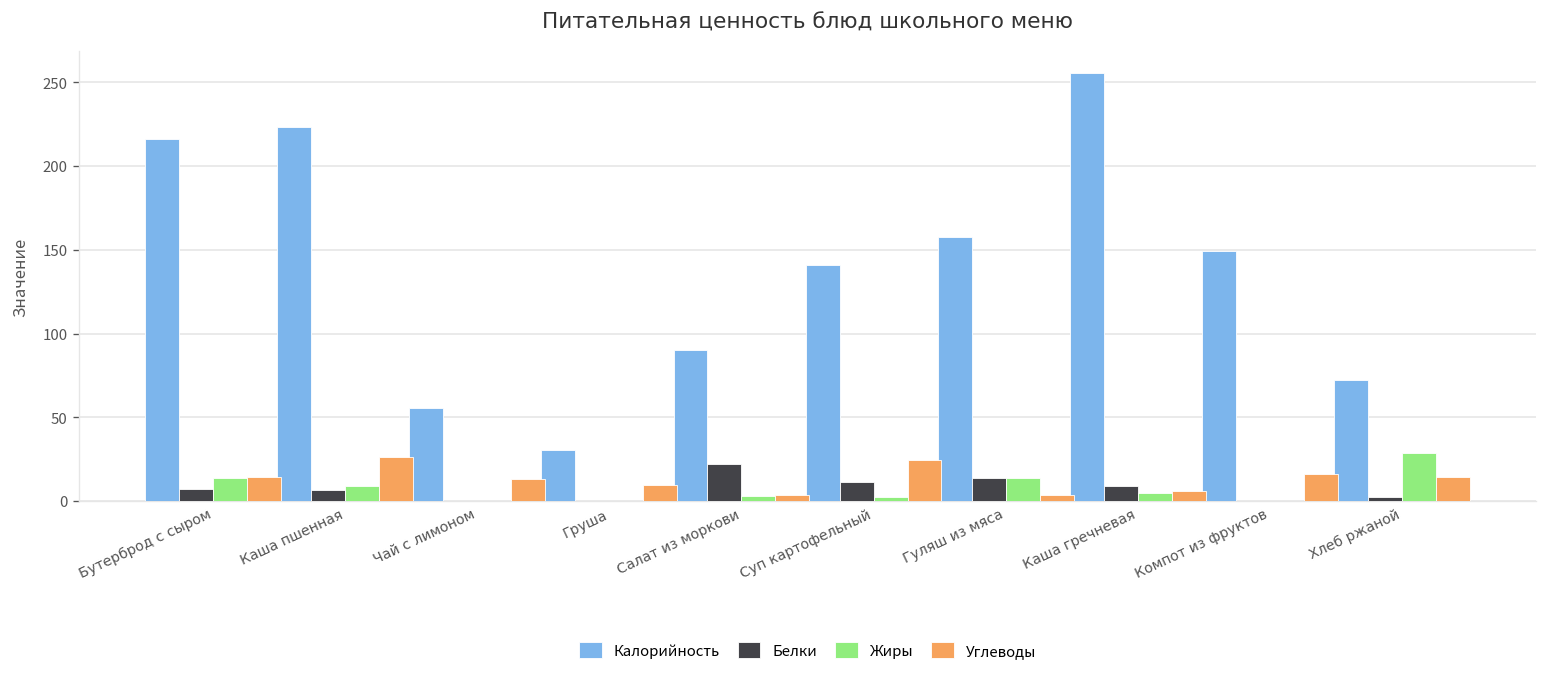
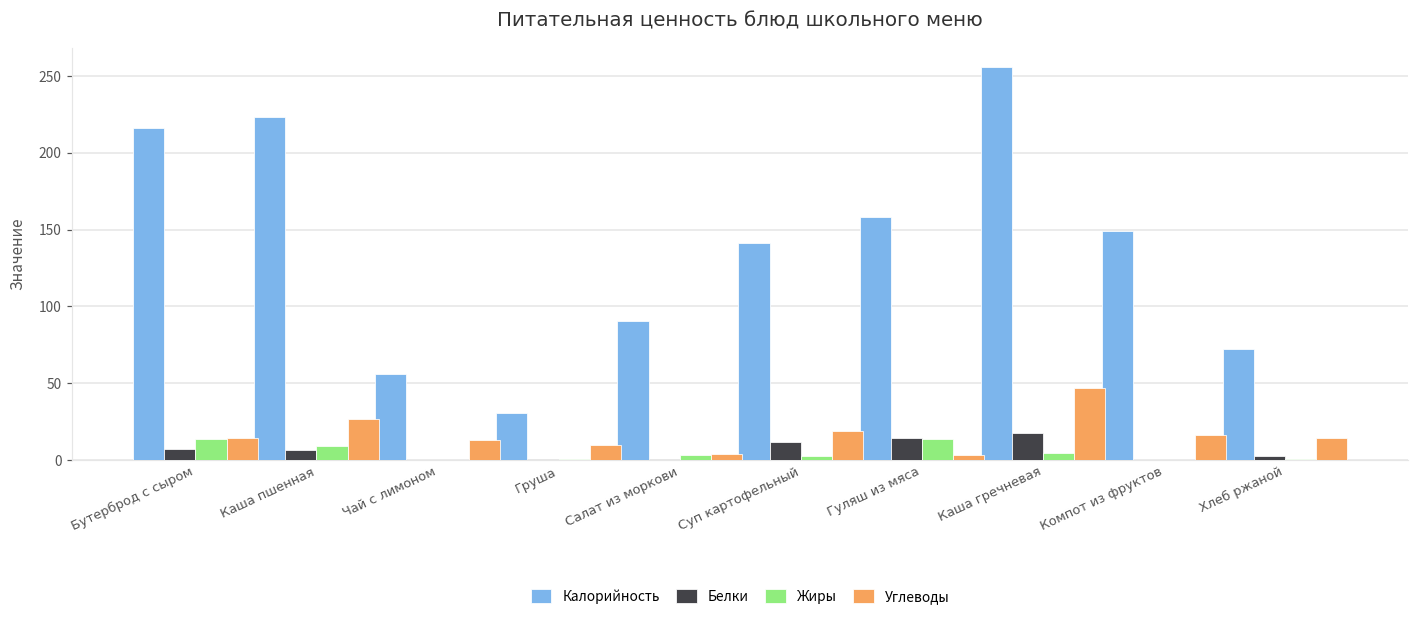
Белки, Салат из моркови: 22 -> 1
Углеводы, Суп картофельный: 24 -> 19
Белки, Каша гречневая: 9 -> 17
Углеводы, Каша гречневая: 6 -> 47
Жиры, Хлеб ржаной: 29 -> 0
